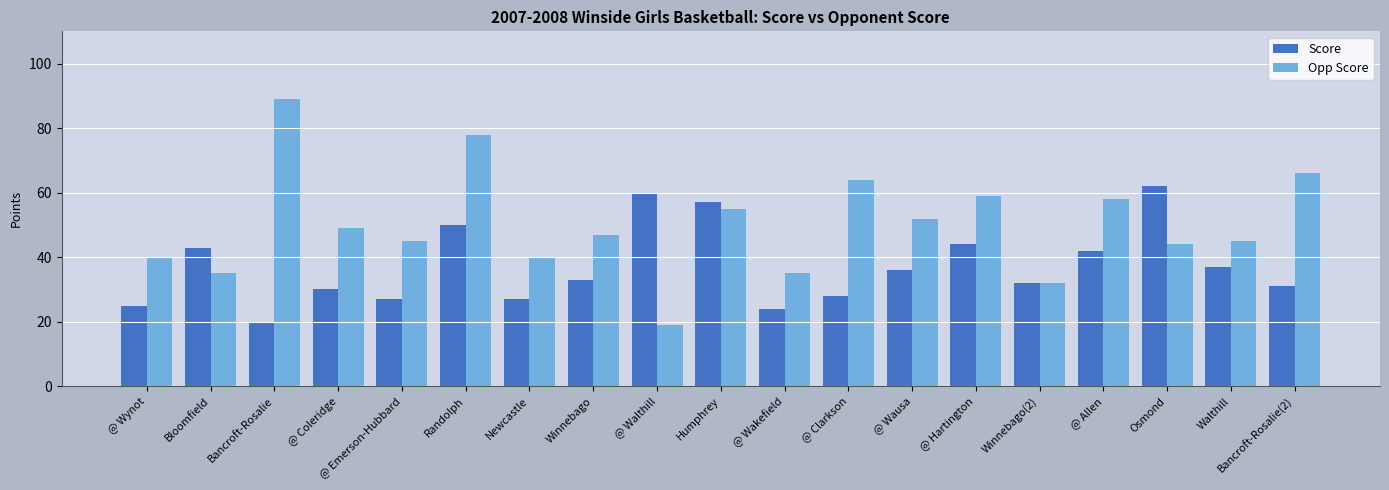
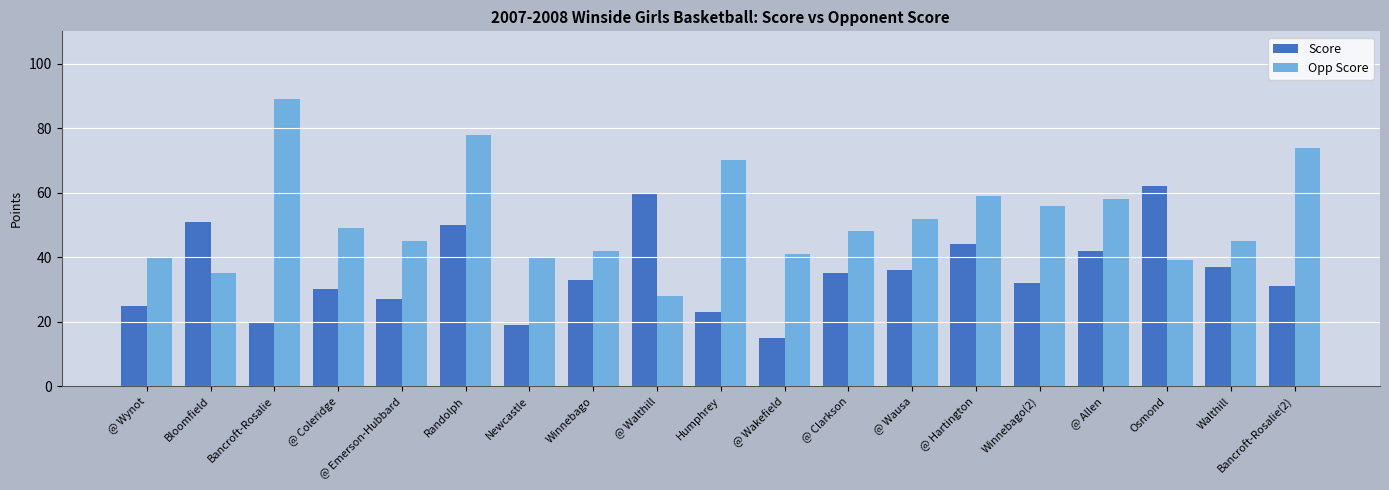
Score, Bloomfield: 43 -> 51
Score, Newcastle: 27 -> 19
Opp Score, Winnebago: 47 -> 42
Opp Score, @ Walthill: 19 -> 28
Score, Humphrey: 57 -> 23
Opp Score, Humphrey: 55 -> 70
Score, @ Wakefield: 24 -> 15
Opp Score, @ Wakefield: 35 -> 41
Score, @ Clarkson: 28 -> 35
Opp Score, @ Clarkson: 64 -> 48
Opp Score, Winnebago(2): 32 -> 56
Opp Score, Osmond: 44 -> 39
Opp Score, Bancroft-Rosalie(2): 66 -> 74
